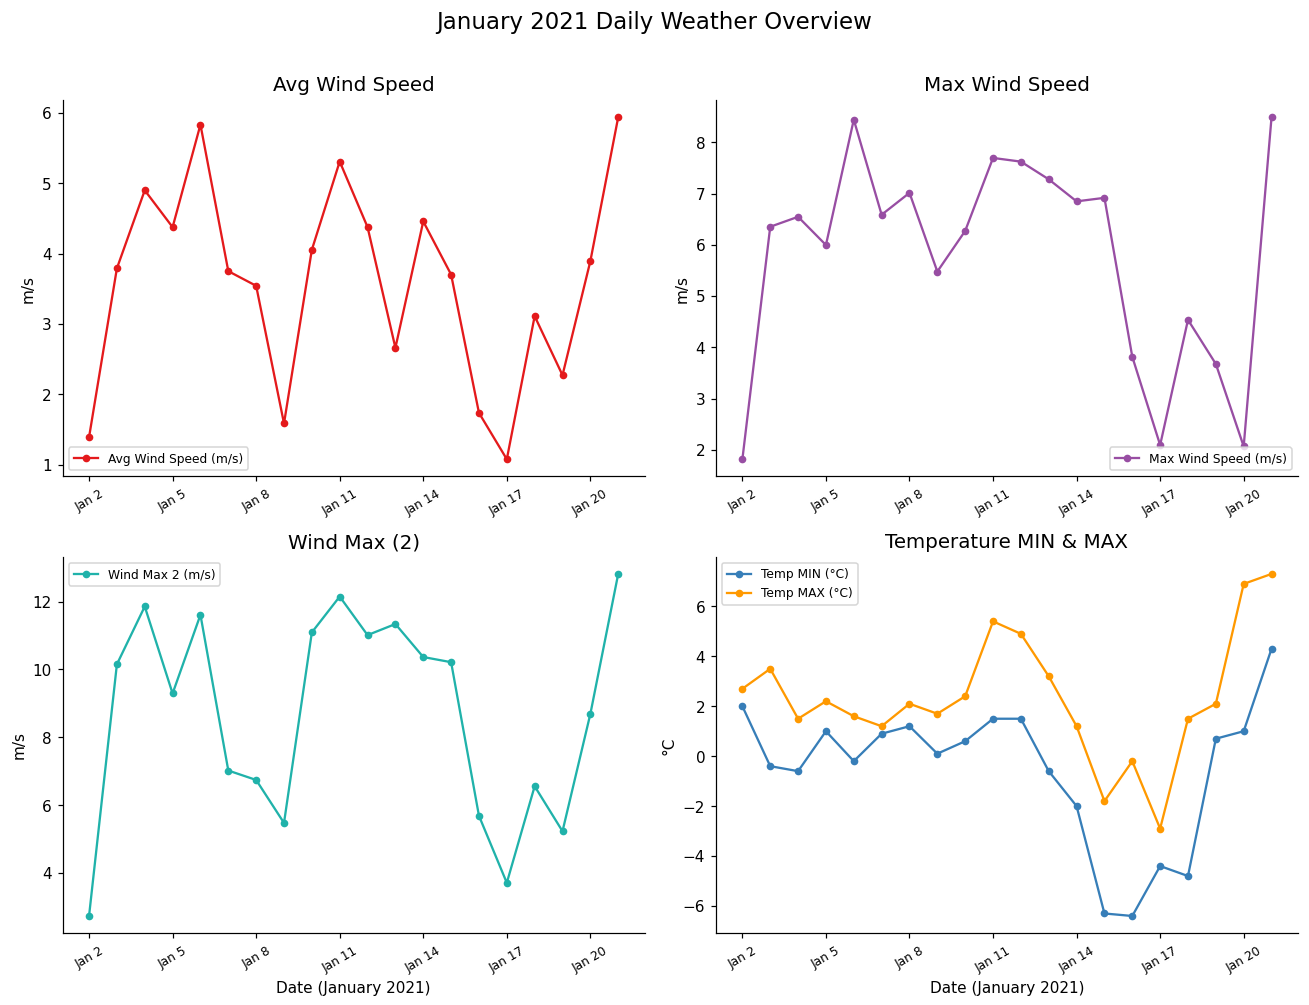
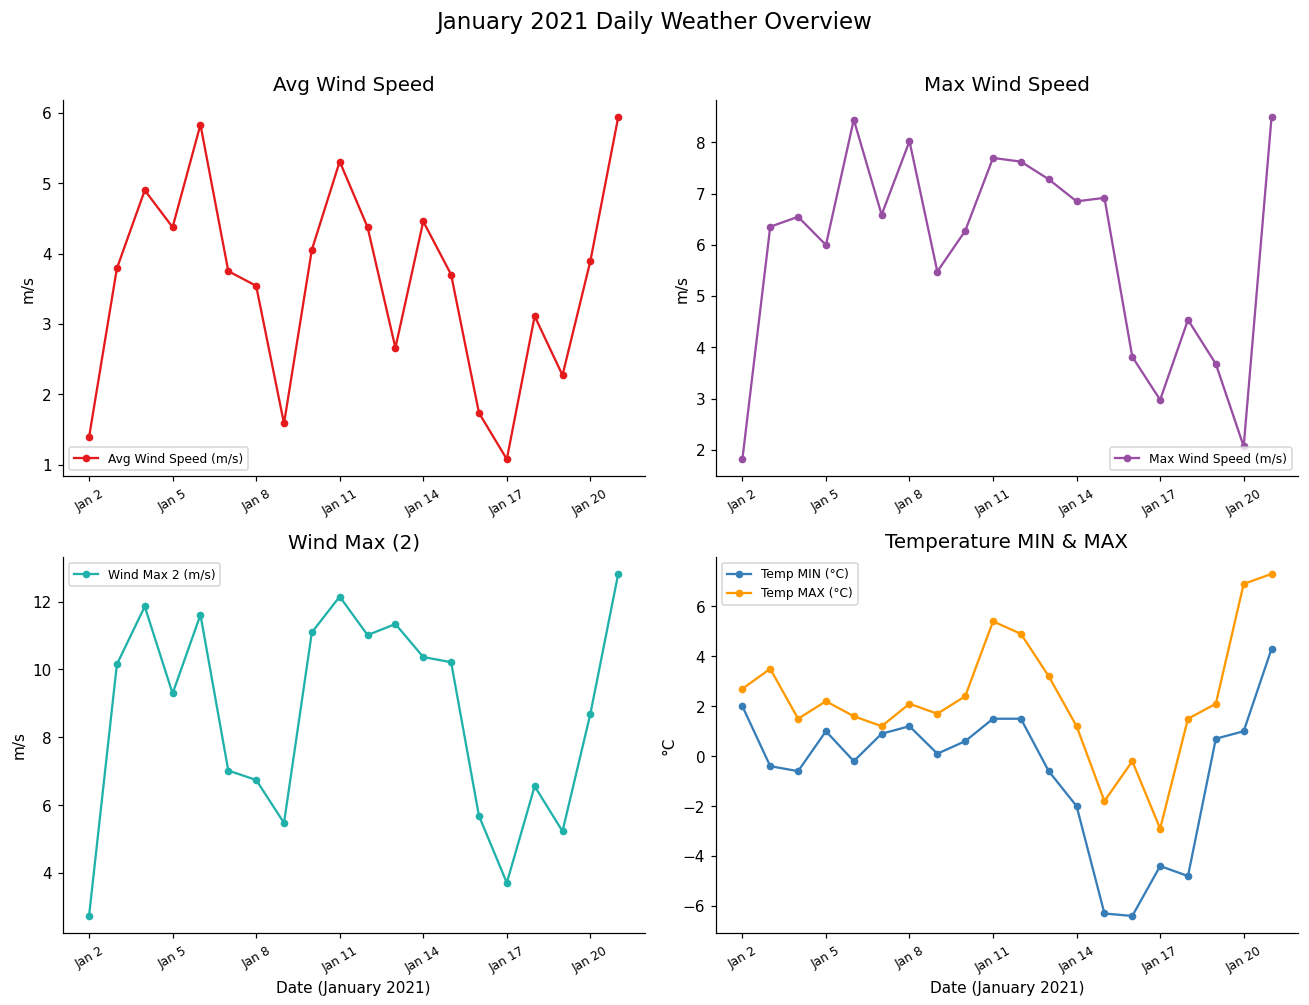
Max Wind Speed, Jan 8: 7.0 -> 8.0
Max Wind Speed, Jan 17: 2.1 -> 3.0
